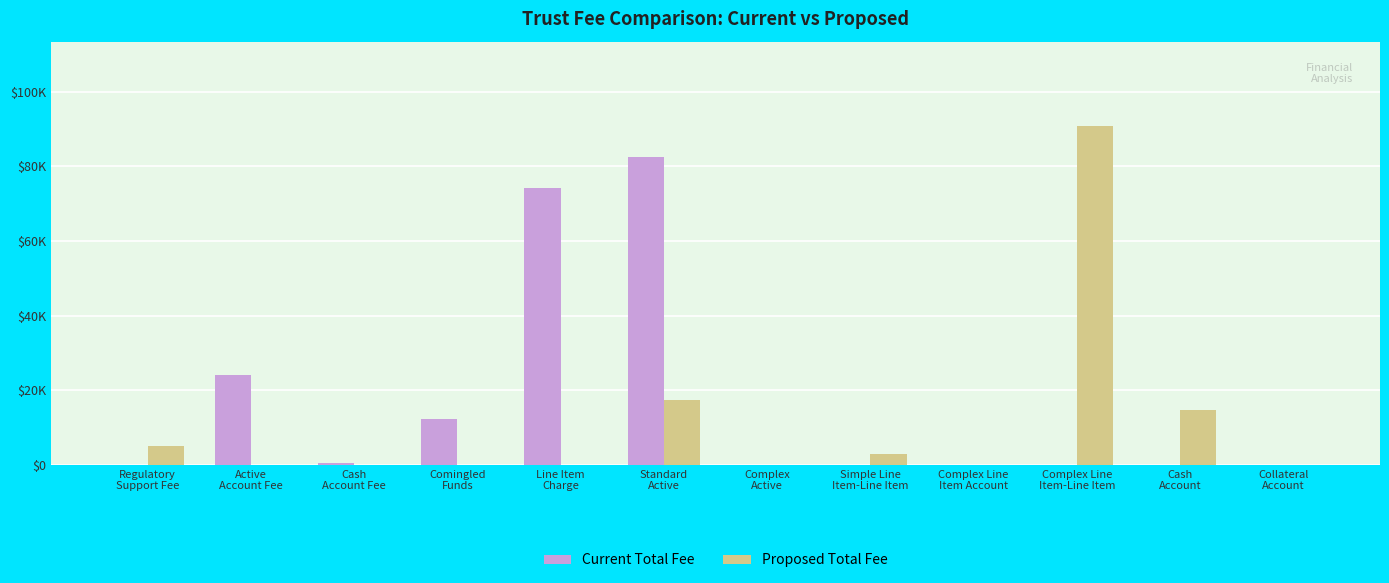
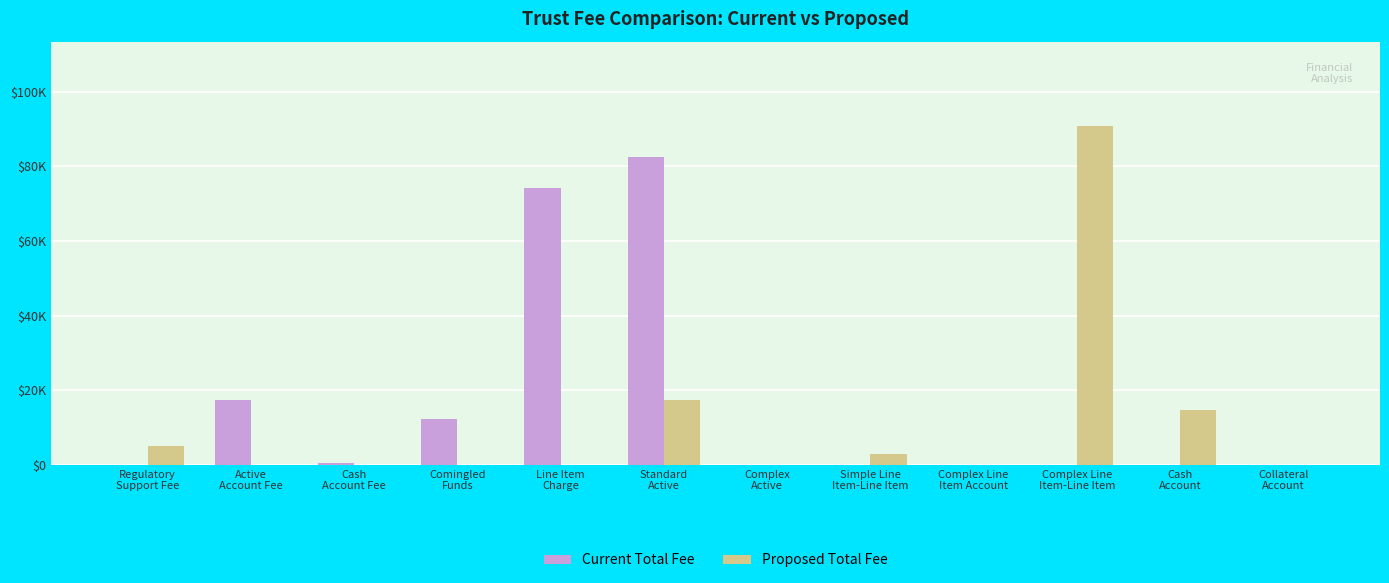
Current Total Fee, Active Account Fee: $24000 -> $18000
